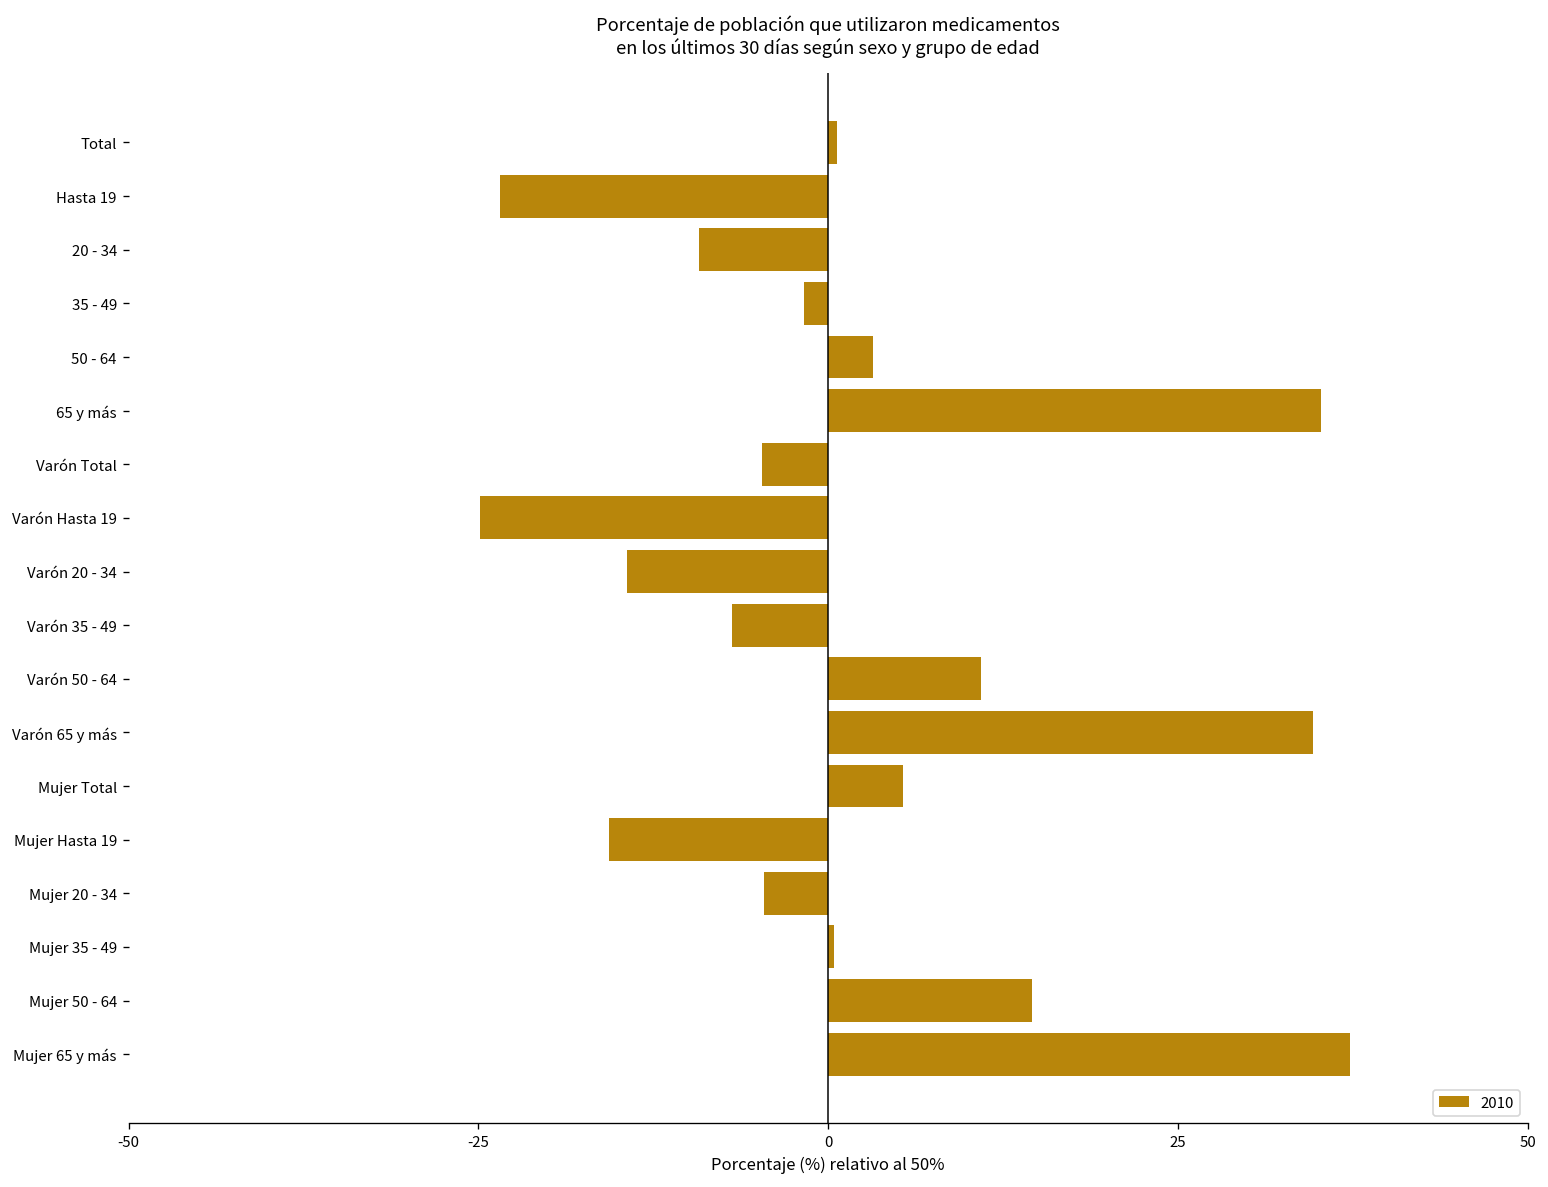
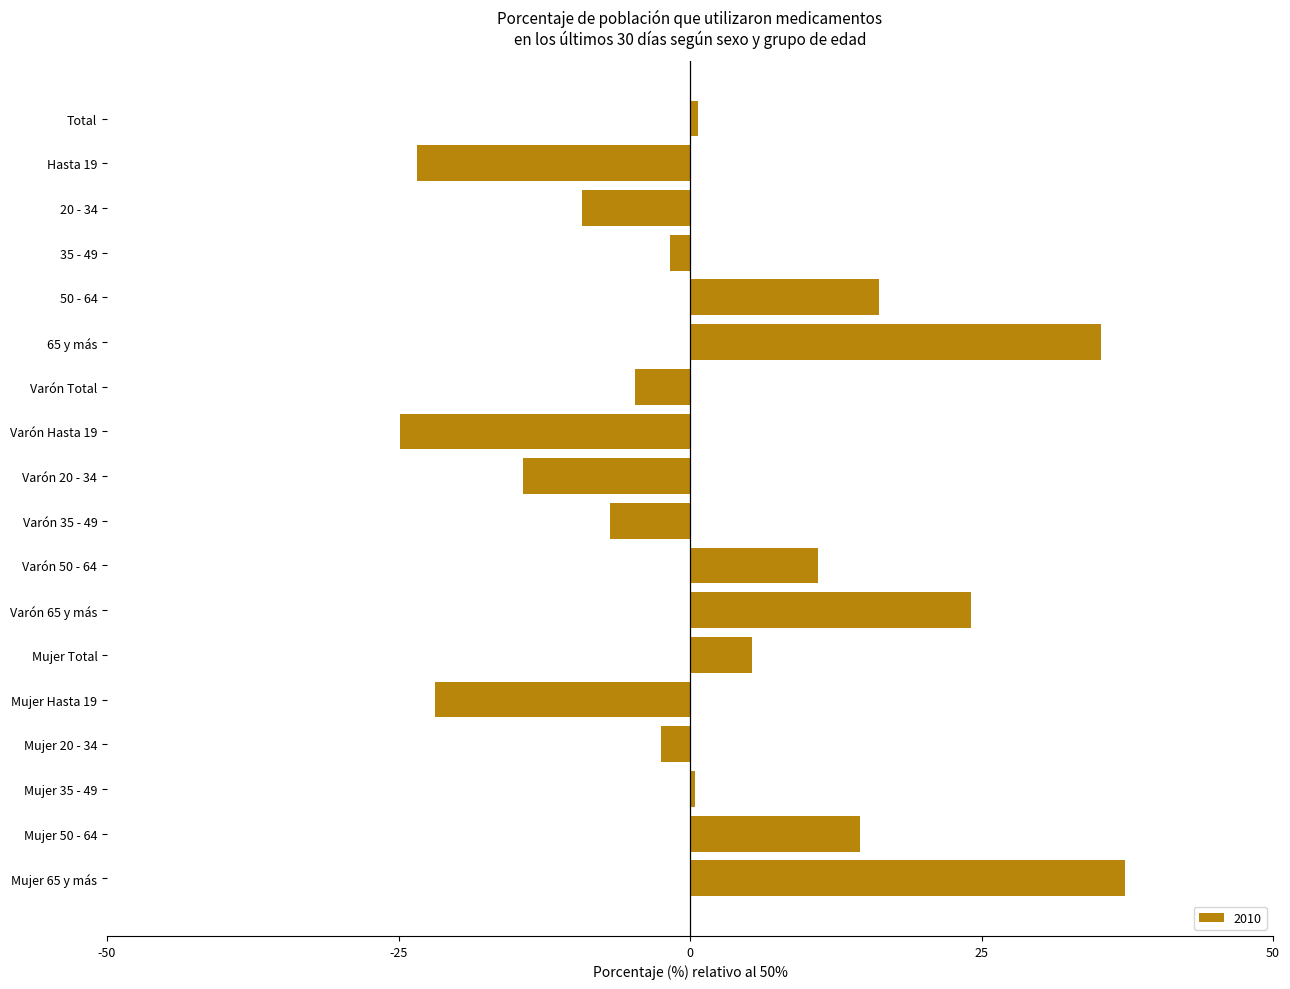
50 - 64: 3.2 -> 16.2
Varón 65 y más: 34.6 -> 24.1
Mujer Hasta 19: -15.7 -> -21.8
Mujer 20 - 34: -4.6 -> -2.5
